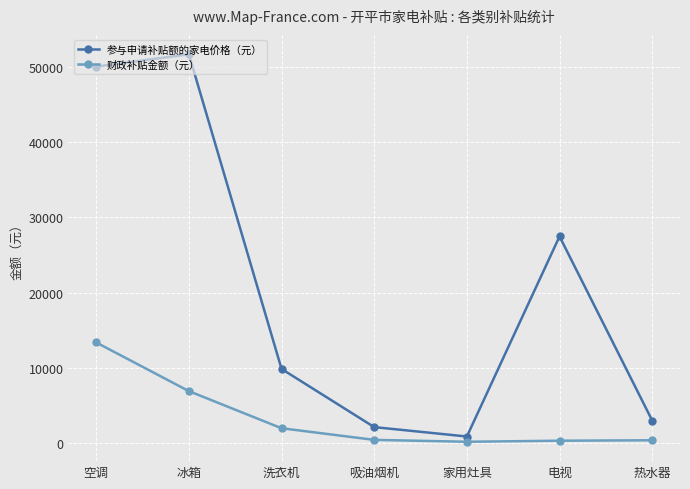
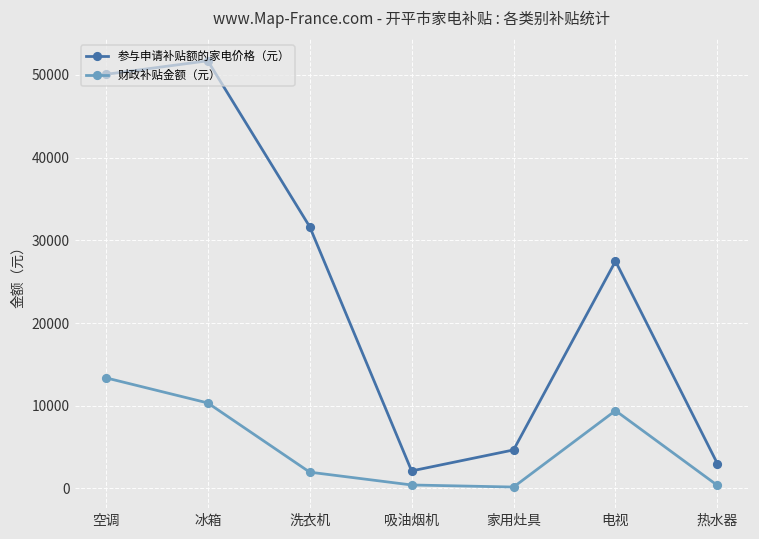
财政补贴金额（元）, 冰箱: 7000 -> 10000
参与申请补贴额的家电价格（元）, 洗衣机: 10000 -> 32000
参与申请补贴额的家电价格（元）, 家用灶具: 1000 -> 5000
财政补贴金额（元）, 电视: 0 -> 9000
